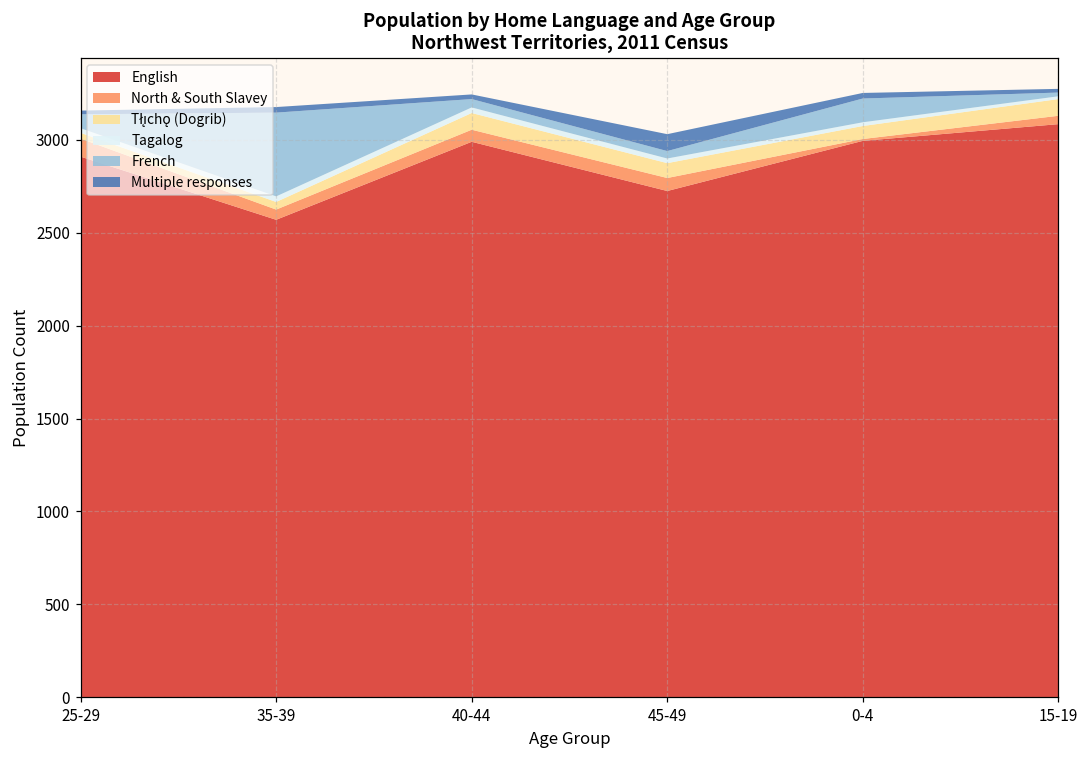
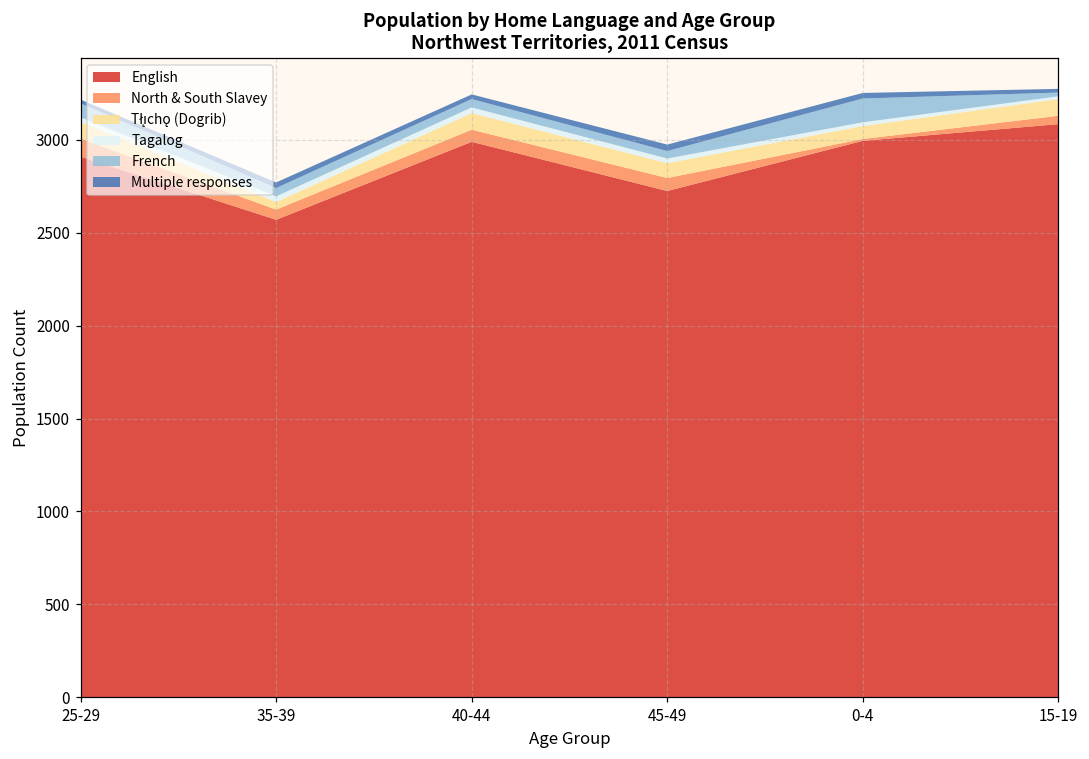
Tłı̨chǫ (Dogrib), 25-29: 30 -> 90
French, 35-39: 450 -> 50
Multiple responses, 45-49: 90 -> 40
